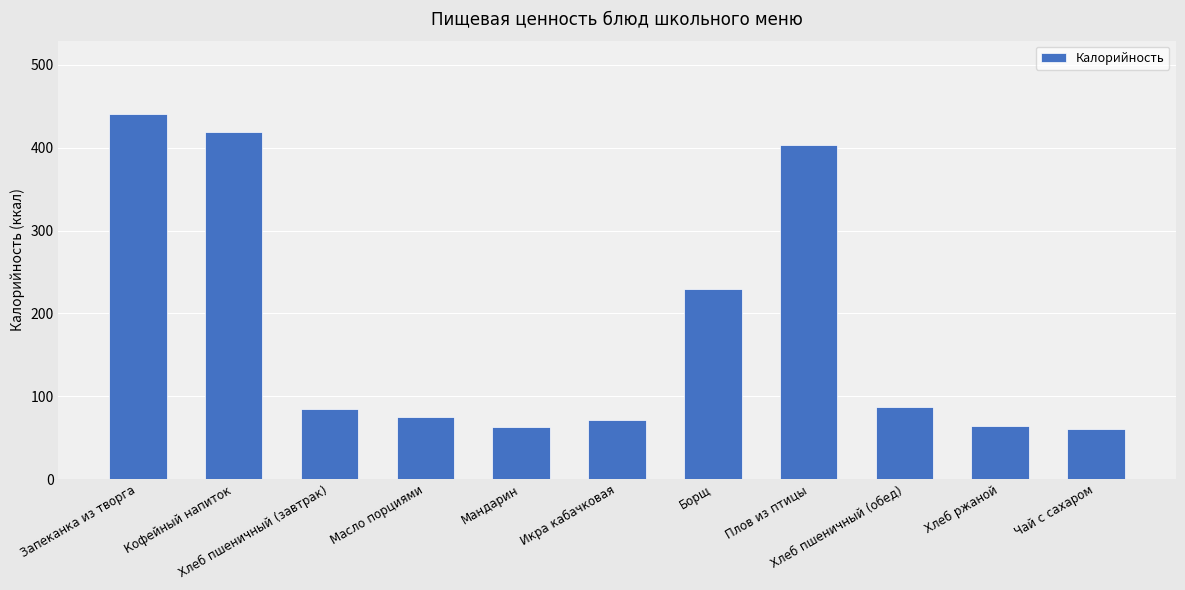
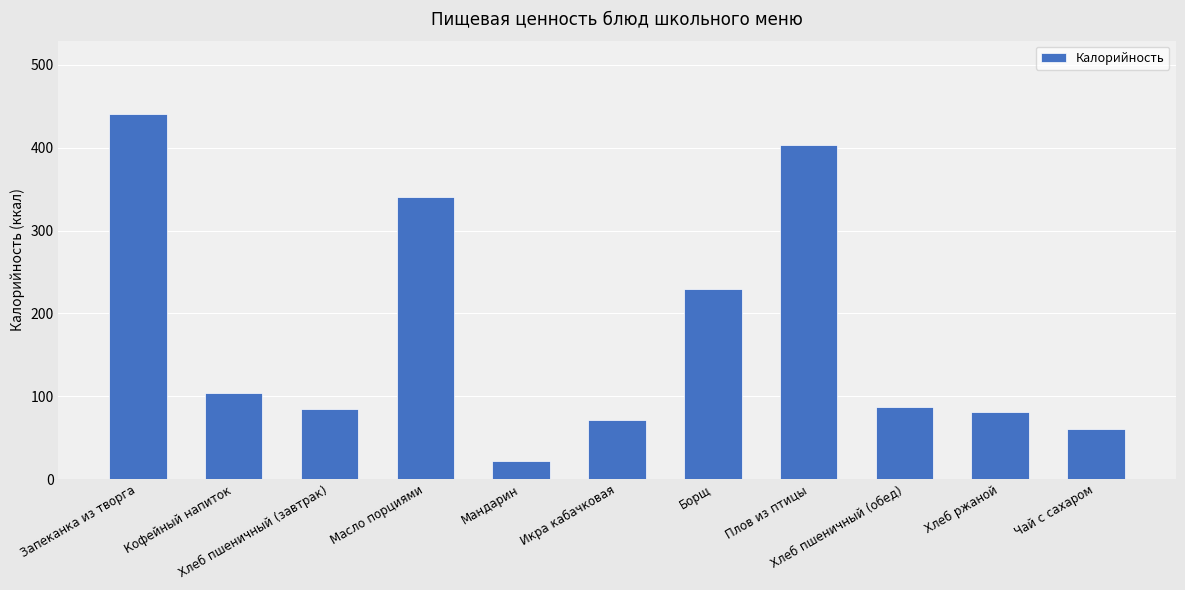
Кофейный напиток: 420 -> 100
Масло порциями: 80 -> 340
Мандарин: 60 -> 20
Хлеб ржаной: 60 -> 80
